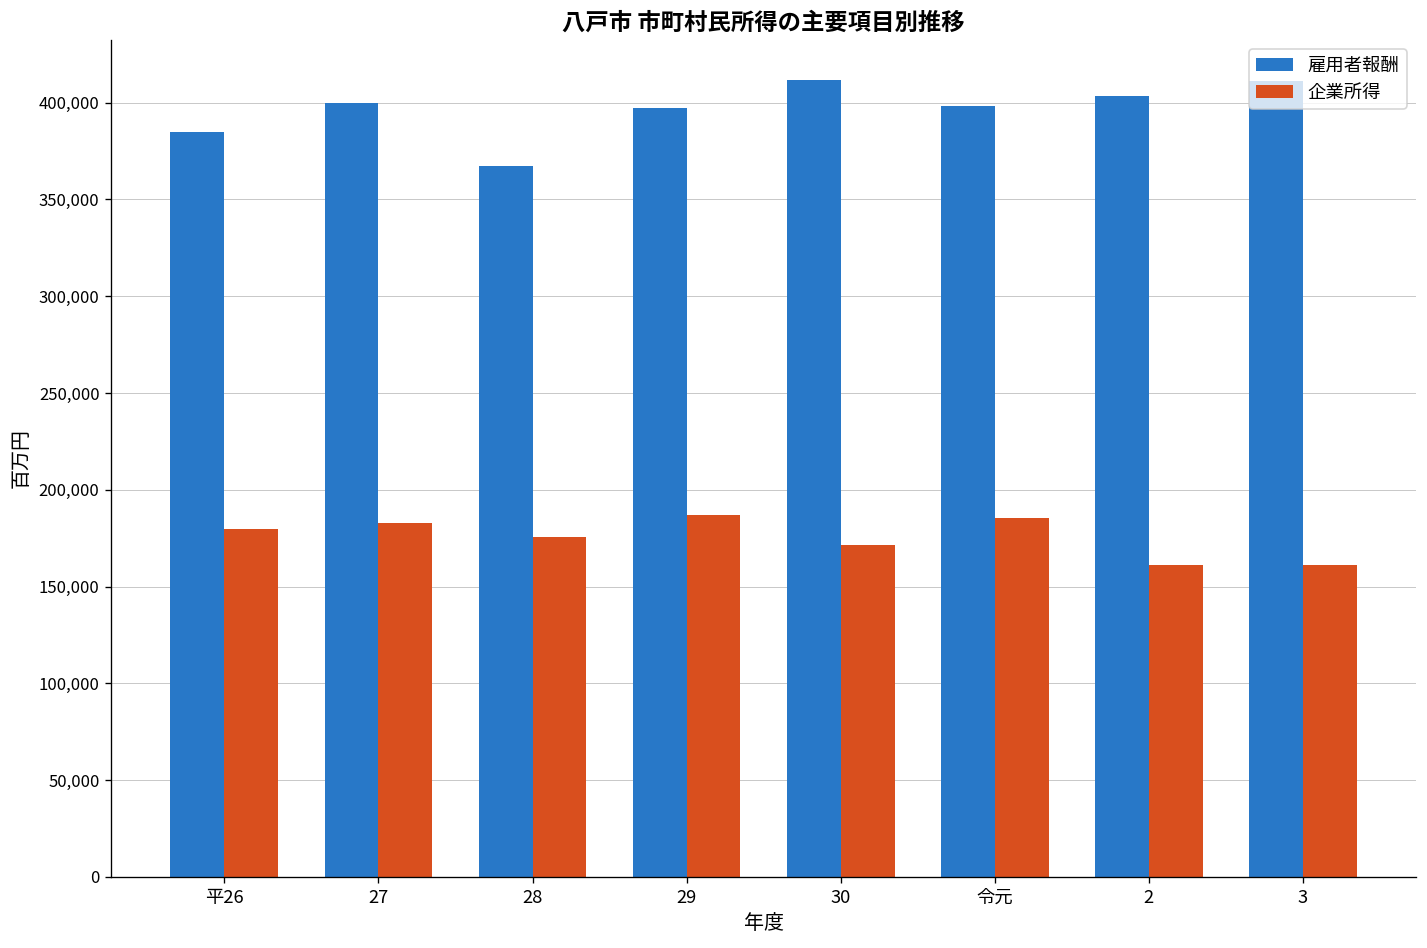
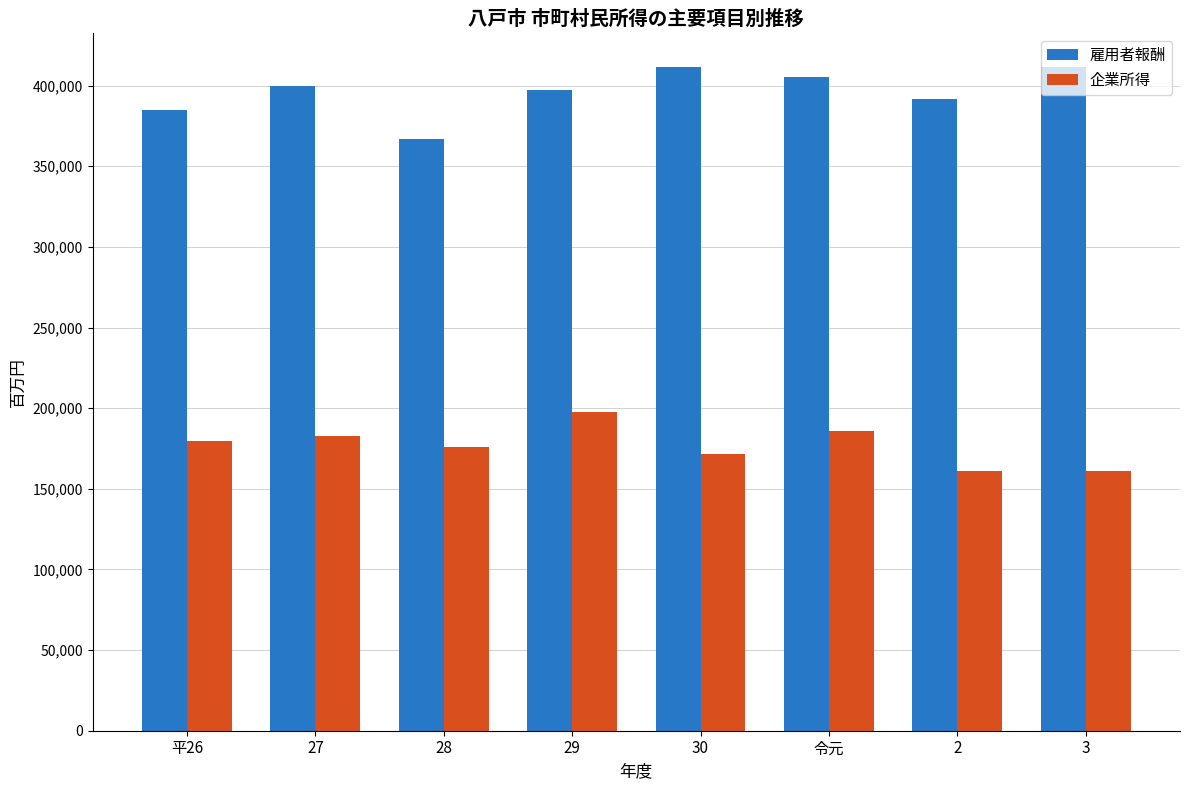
企業所得, 29: 187,000 -> 198,000
雇用者報酬, 令元: 398,000 -> 405,000
雇用者報酬, 2: 403,000 -> 392,000
